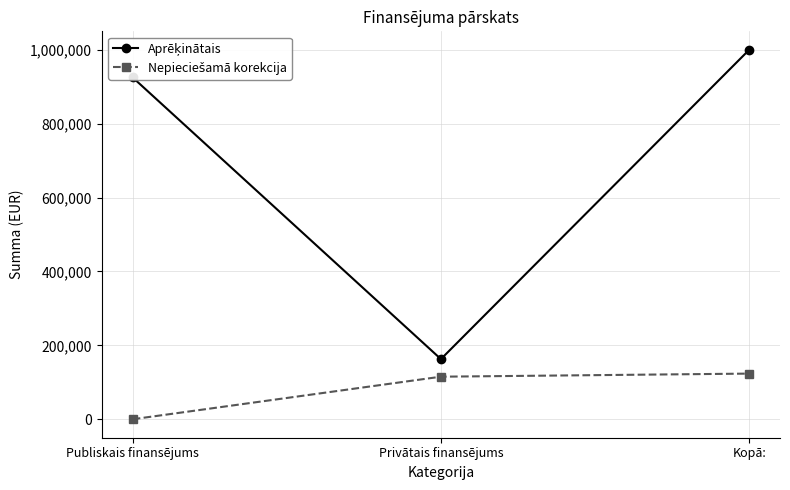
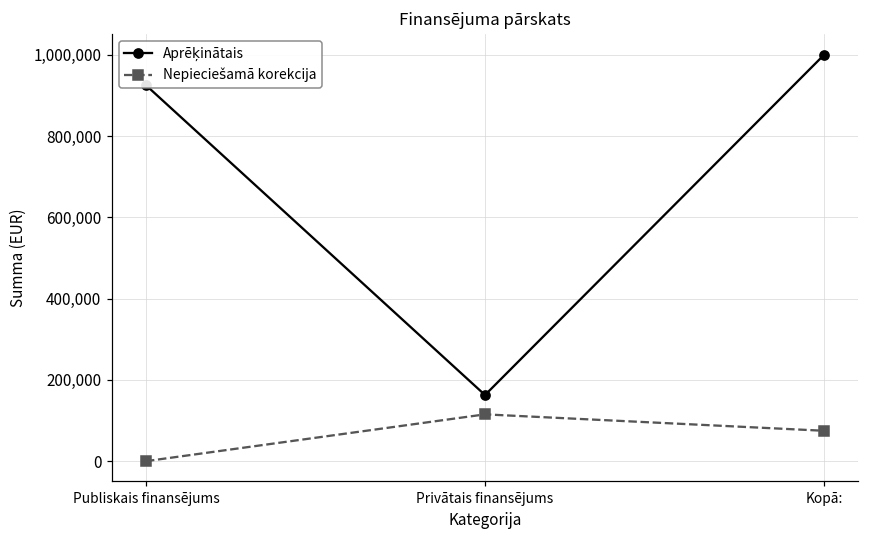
Nepieciešamā korekcija, Kopā:: 120,000 -> 70,000
